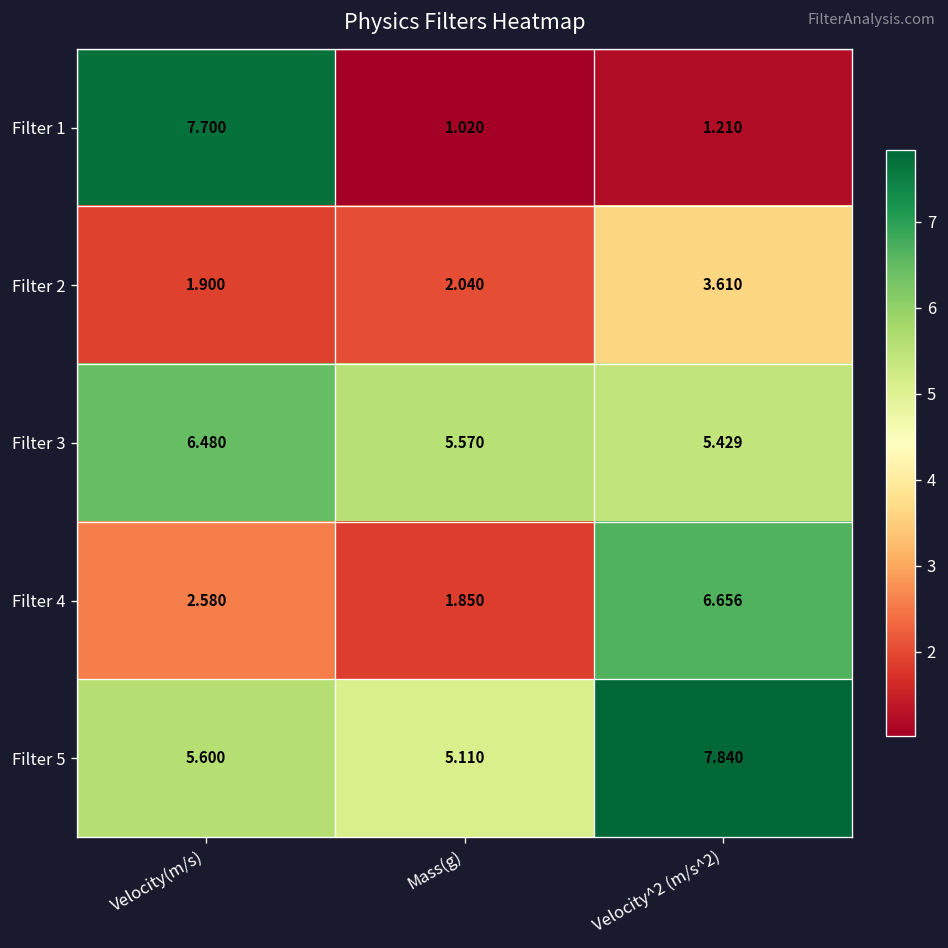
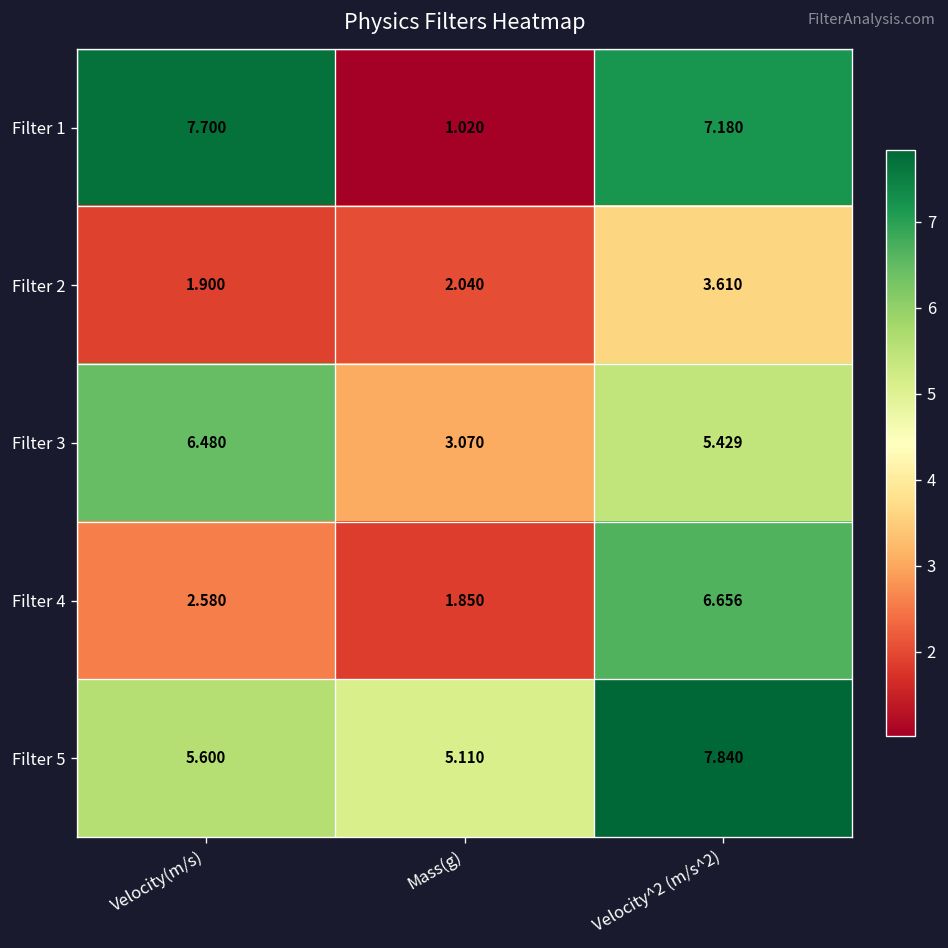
Filter 1, Velocity^2 (m/s^2): 1.210 -> 7.180
Filter 3, Mass(g): 5.570 -> 3.070
